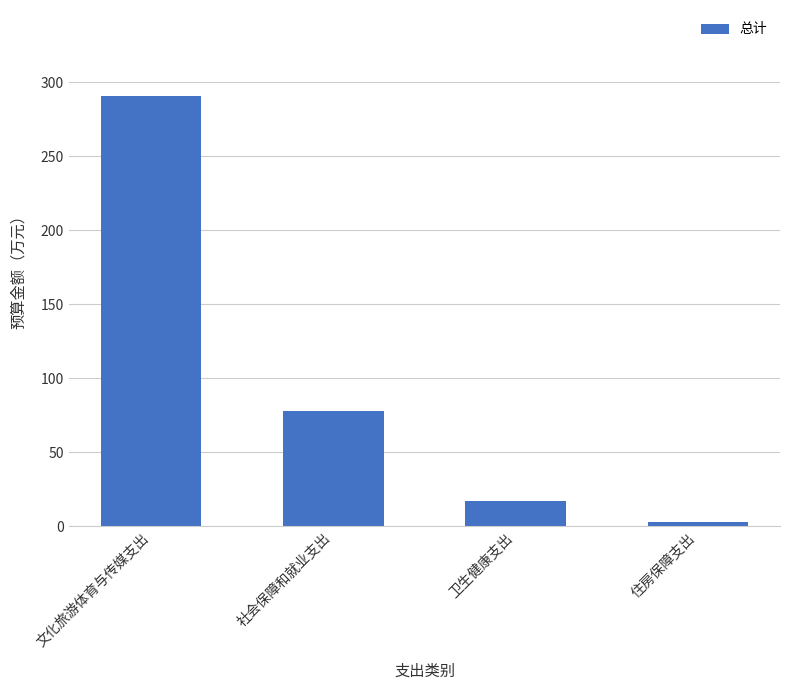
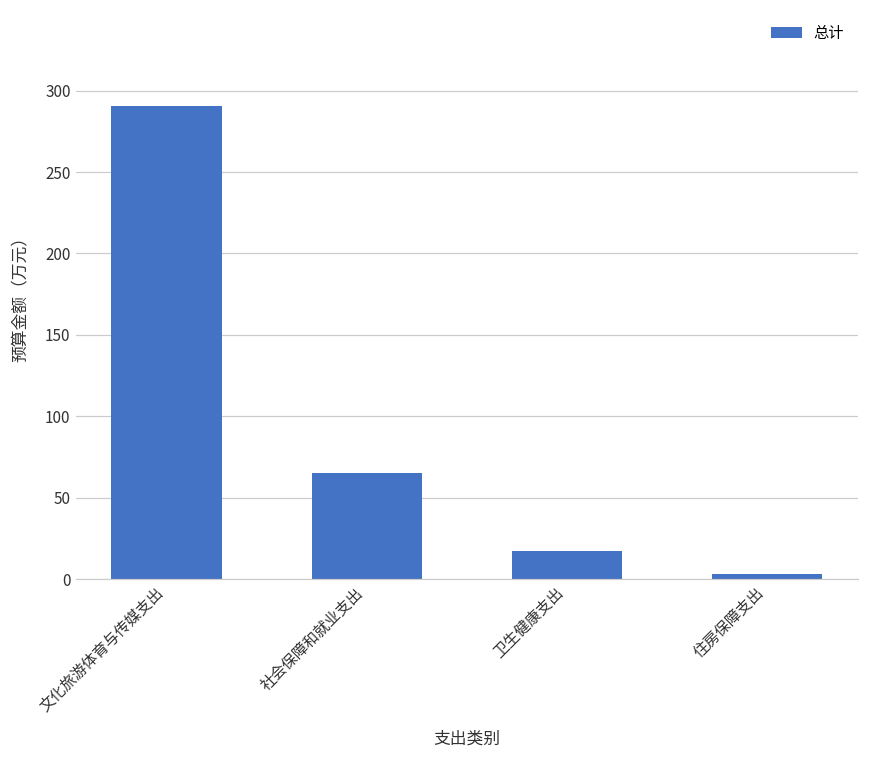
社会保障和就业支出: 78 -> 65
